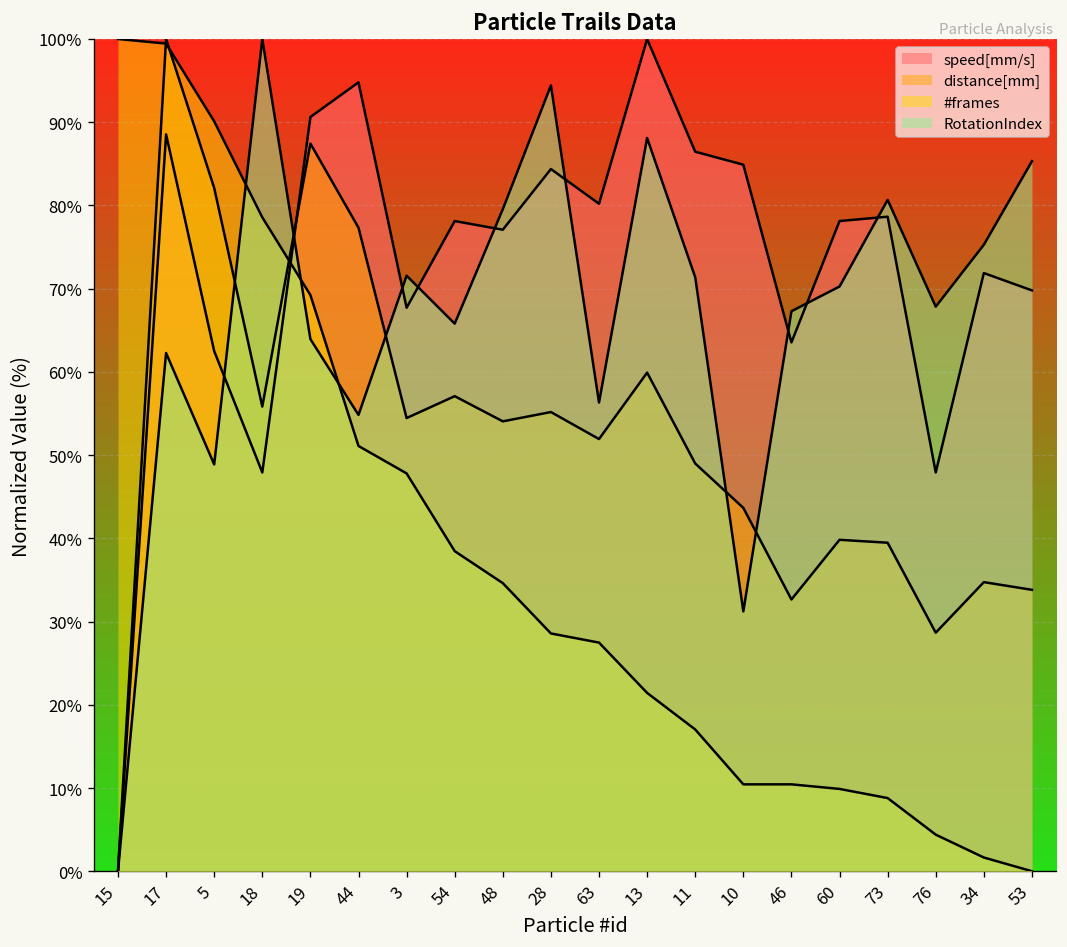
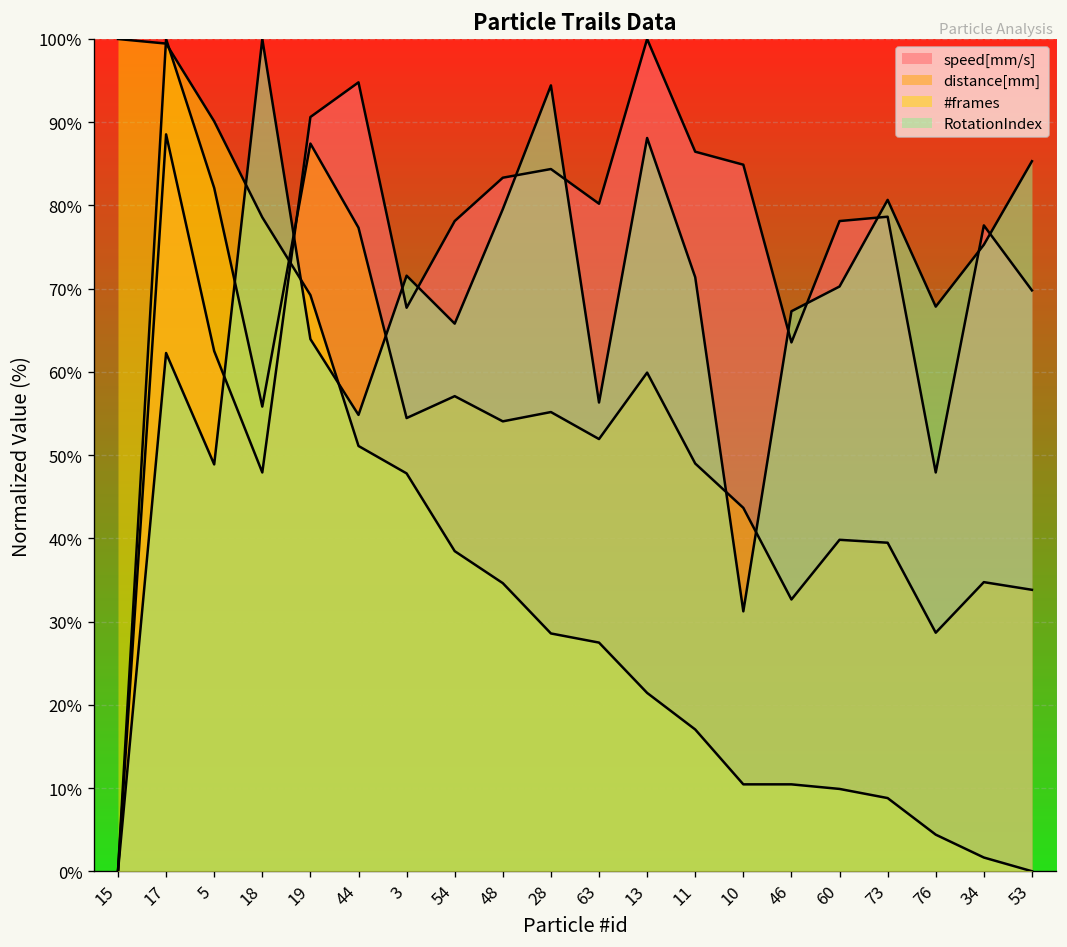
speed[mm/s], 48: 77% -> 83%
speed[mm/s], 34: 72% -> 78%
